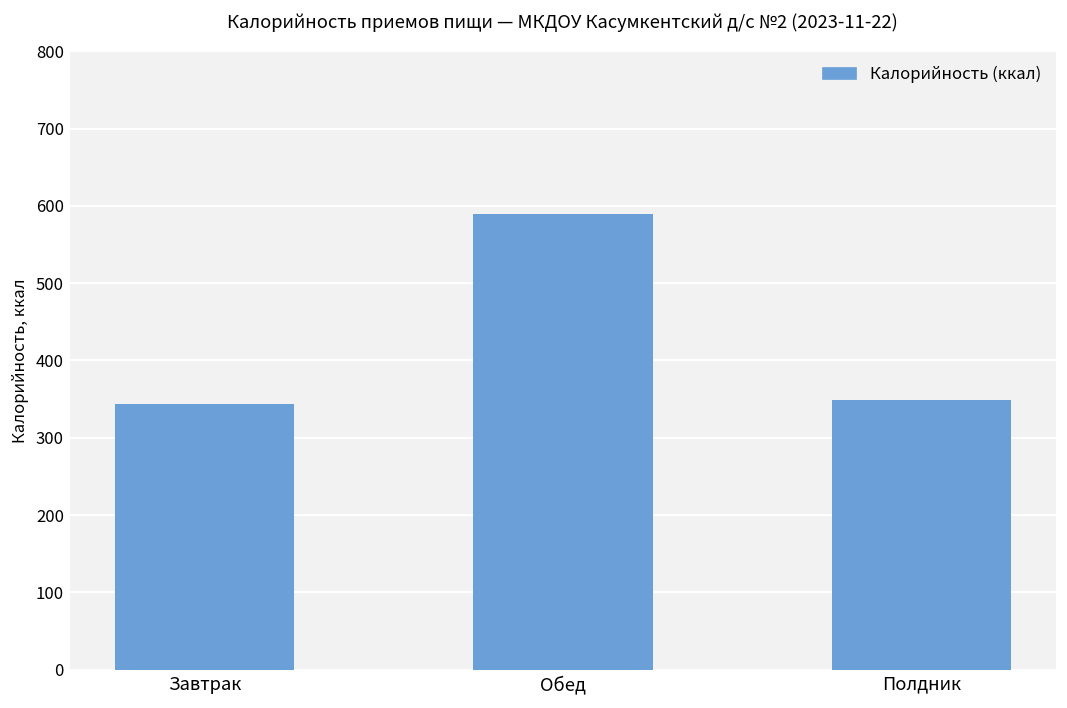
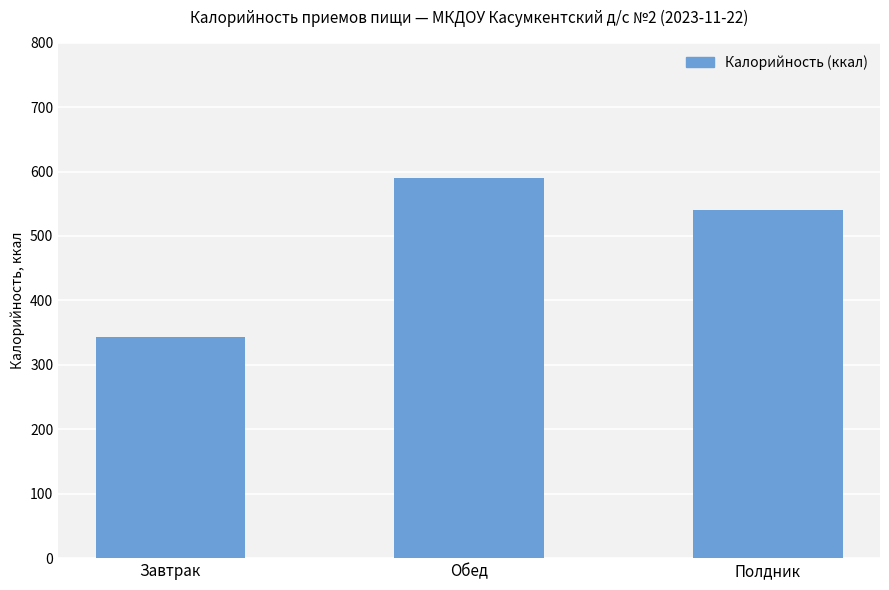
Полдник: 350 -> 540
